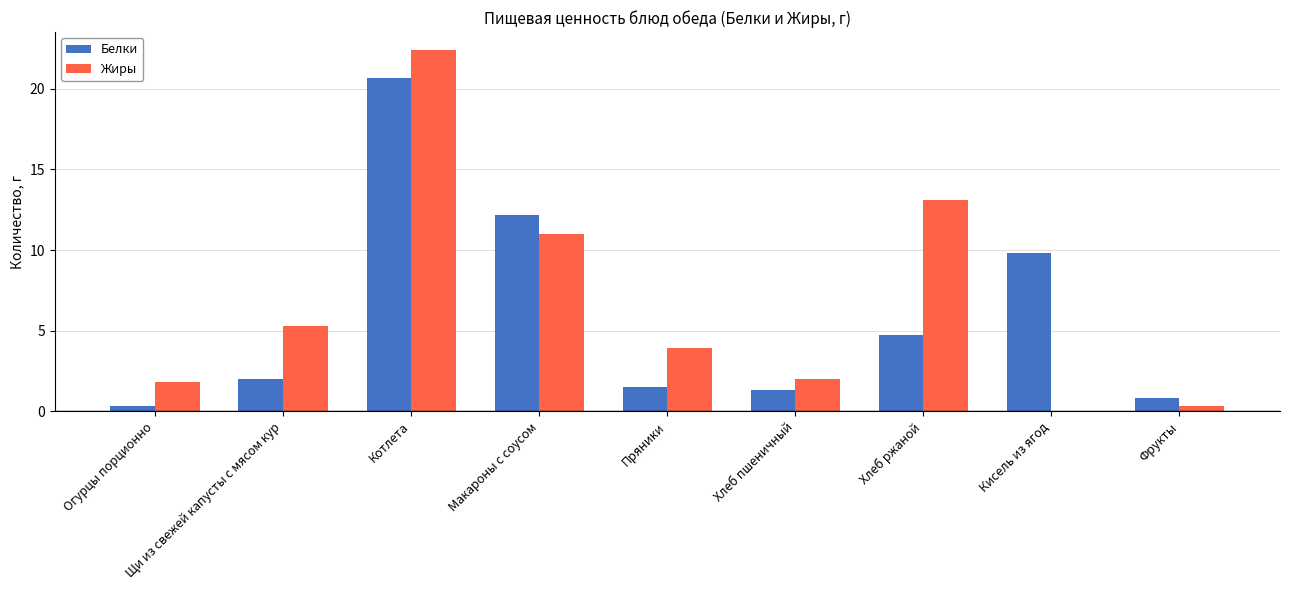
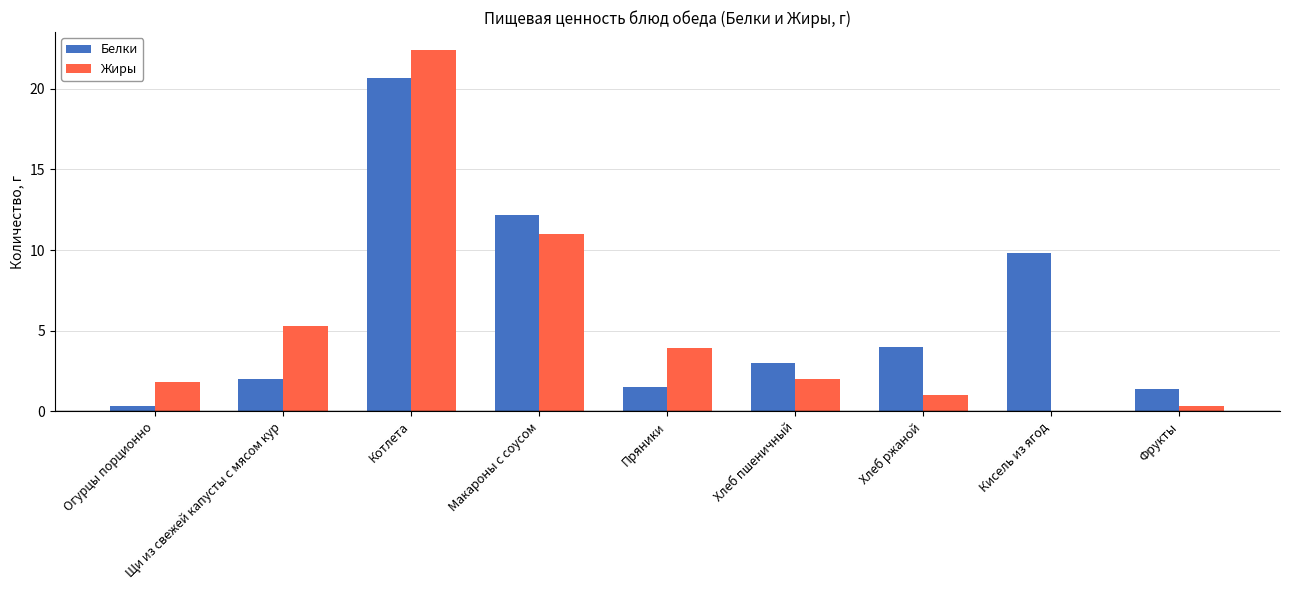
Белки, Хлеб пшеничный: 1.3 -> 3.0
Белки, Хлеб ржаной: 4.7 -> 4.0
Жиры, Хлеб ржаной: 13.1 -> 1.0
Белки, Фрукты: 0.8 -> 1.4
